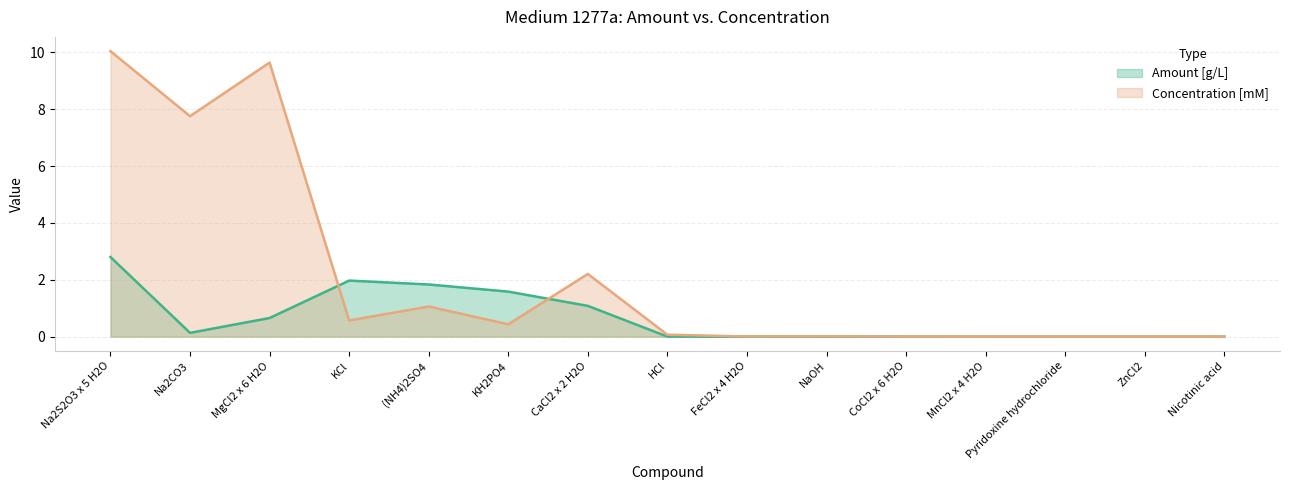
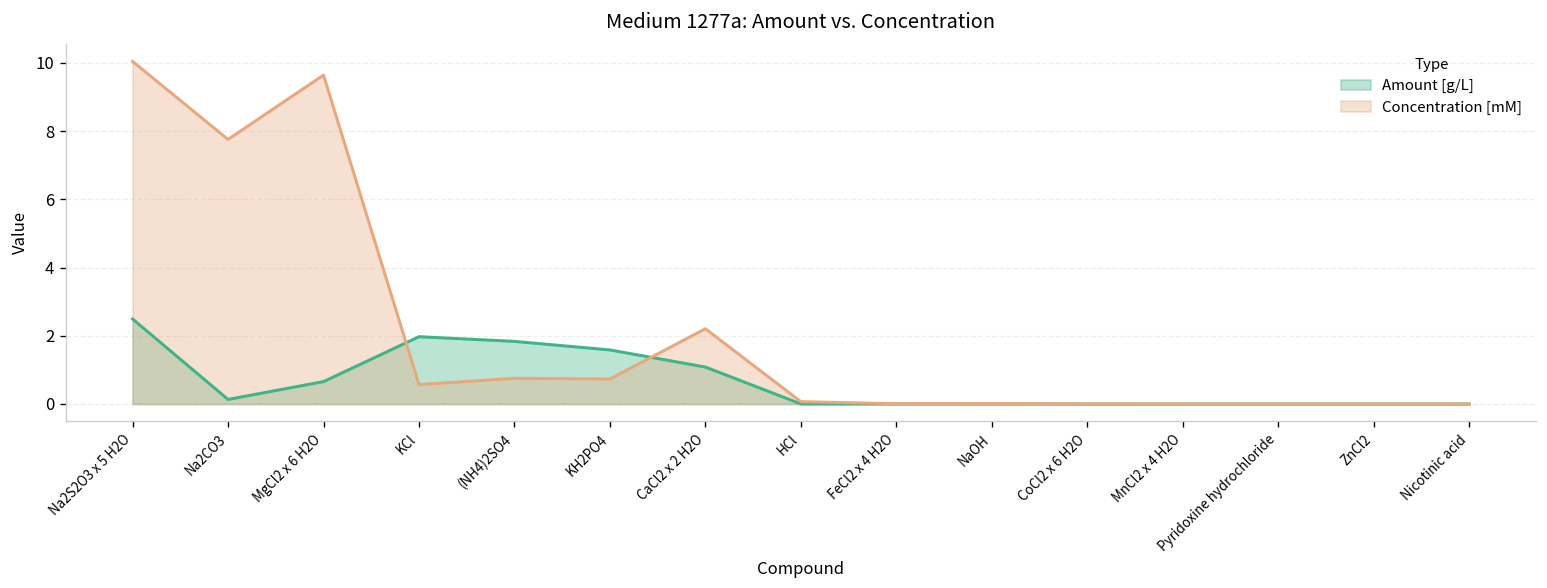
Amount [g/L], Na2S2O3 x 5 H2O: 2.8 -> 2.5
Concentration [mM], (NH4)2SO4: 1.1 -> 0.8
Concentration [mM], KH2PO4: 0.4 -> 0.7
